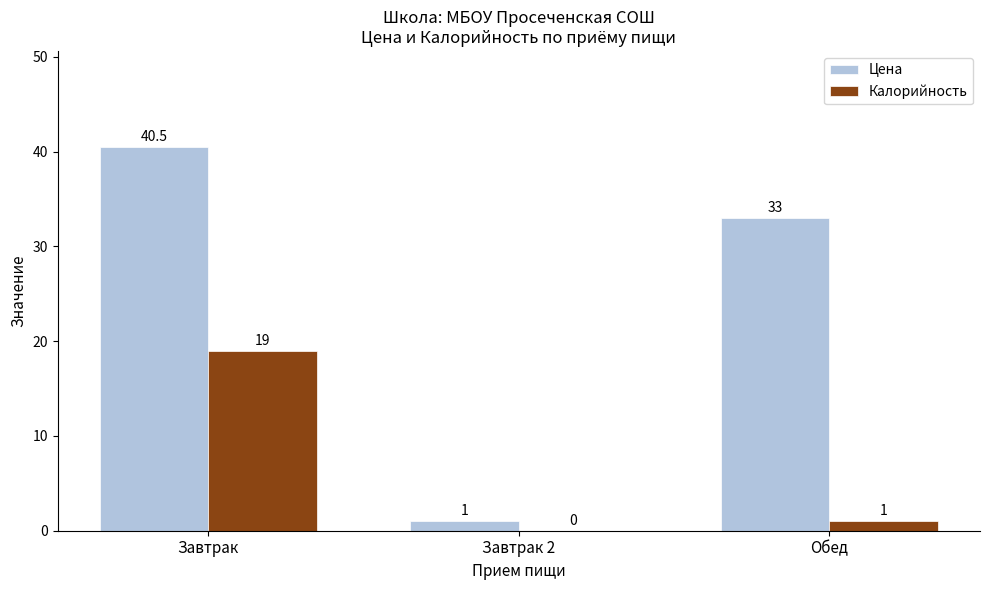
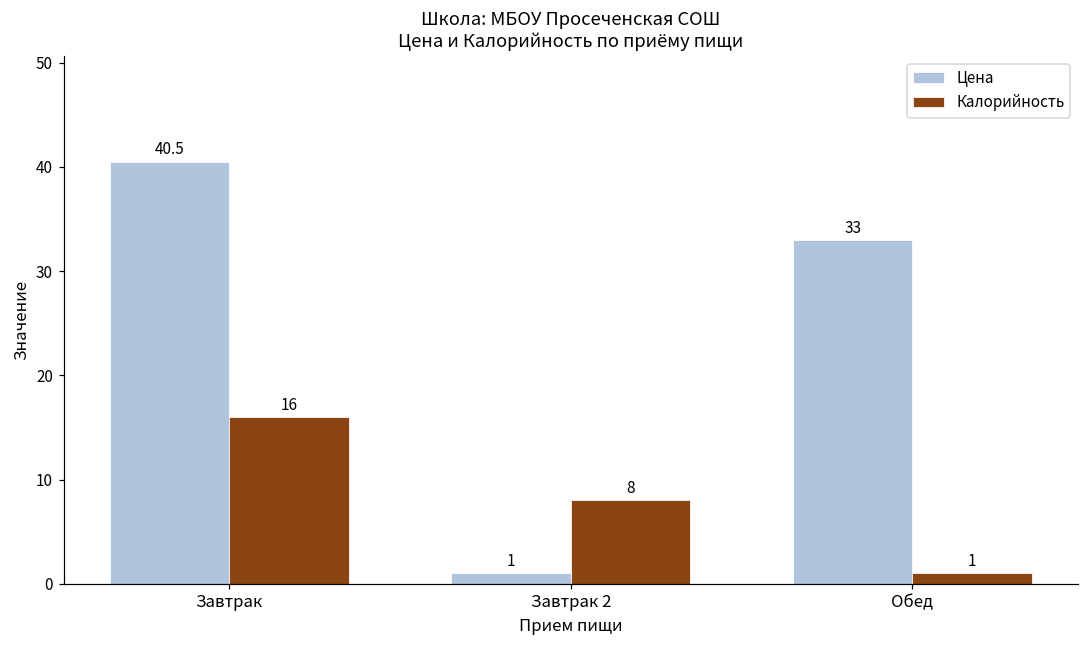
Калорийность, Завтрак: 19 -> 16
Калорийность, Завтрак 2: 0 -> 8
